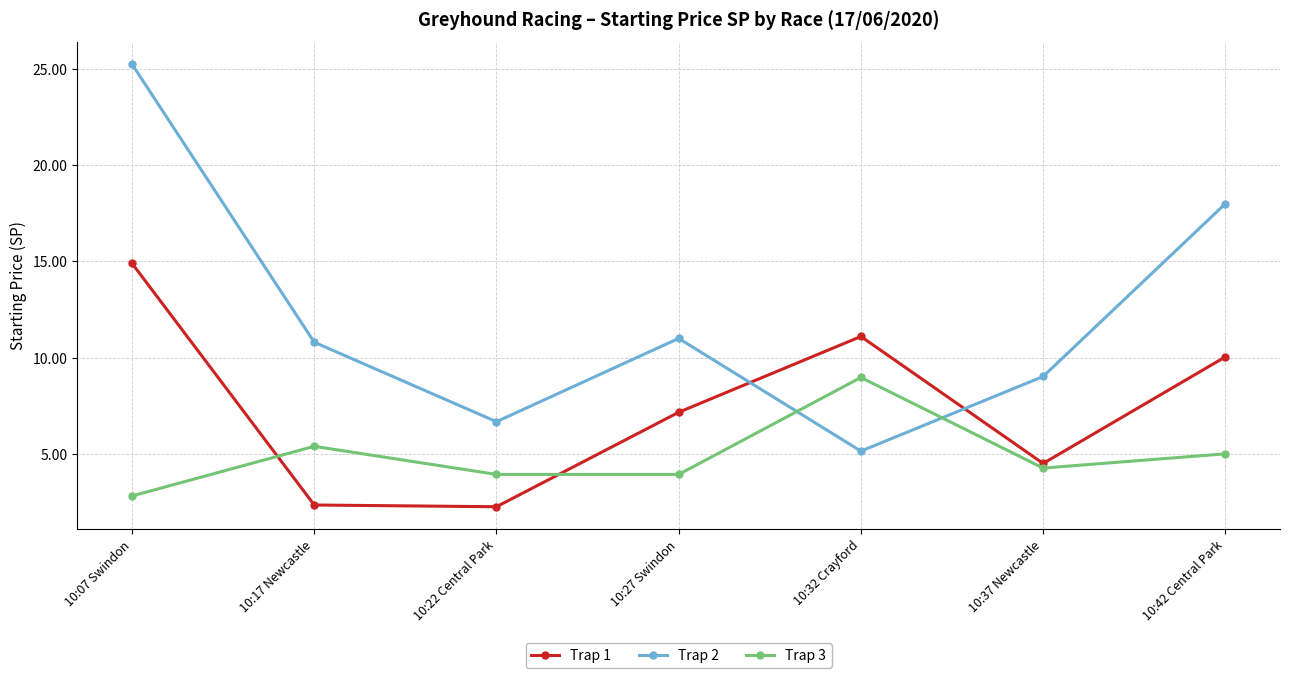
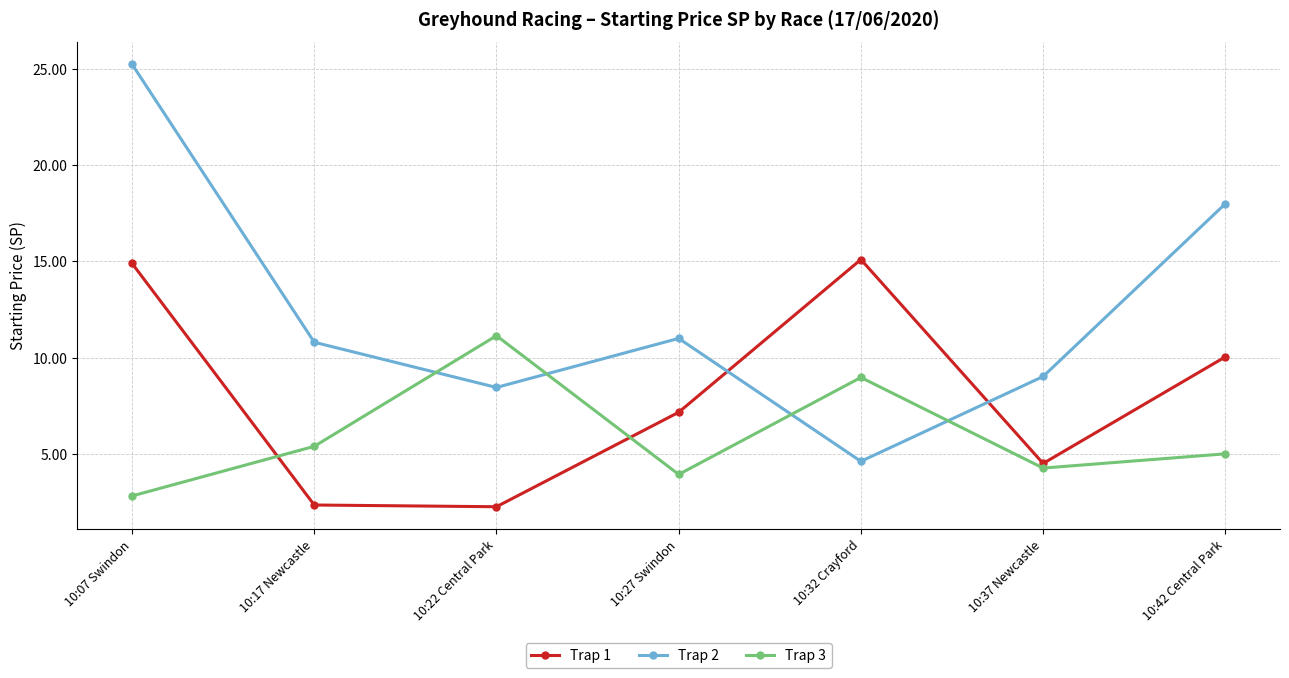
Trap 2, 10:22 Central Park: 6.7 -> 8.5
Trap 3, 10:22 Central Park: 3.9 -> 11.1
Trap 1, 10:32 Crayford: 11.1 -> 15.1
Trap 2, 10:32 Crayford: 5.1 -> 4.6
